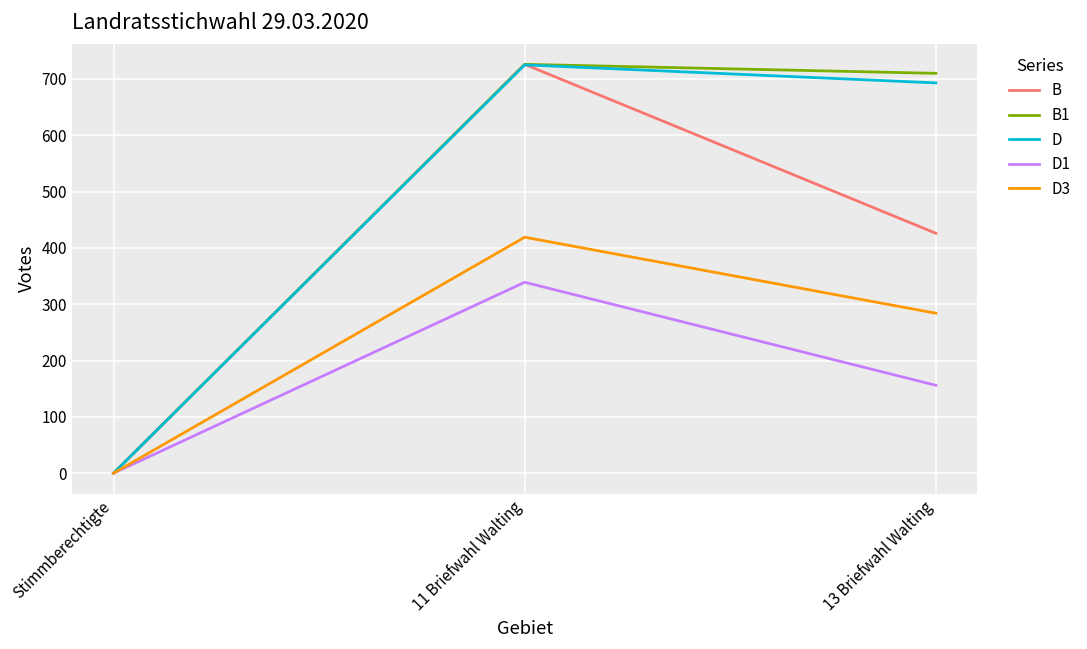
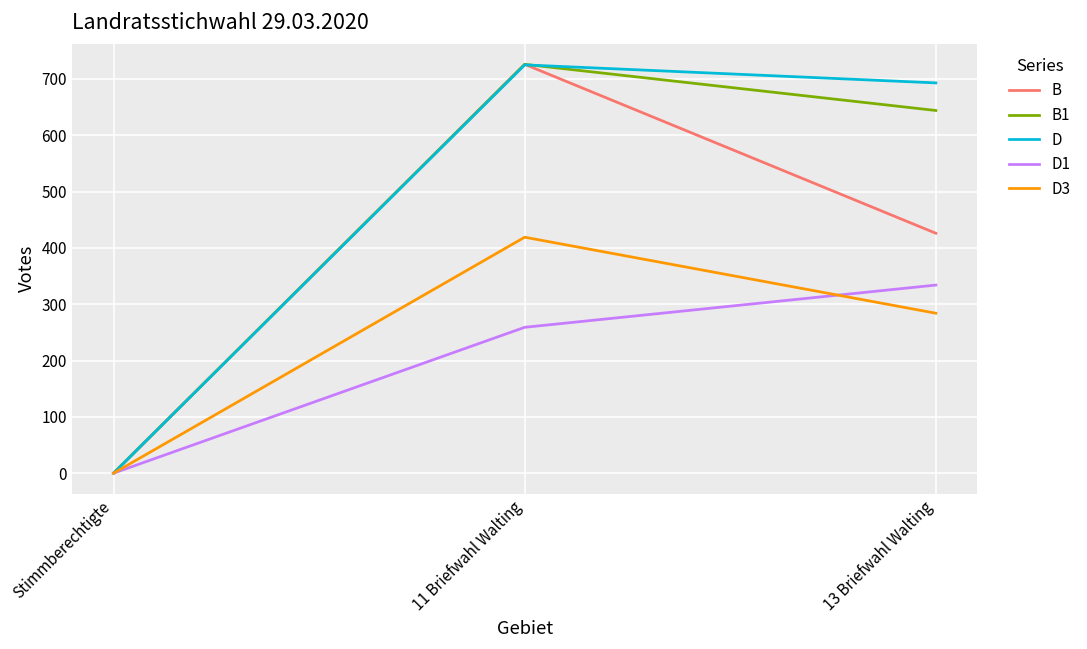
D1, 11 Briefwahl Walting: 340 -> 260
B1, 13 Briefwahl Walting: 710 -> 640
D1, 13 Briefwahl Walting: 160 -> 330
